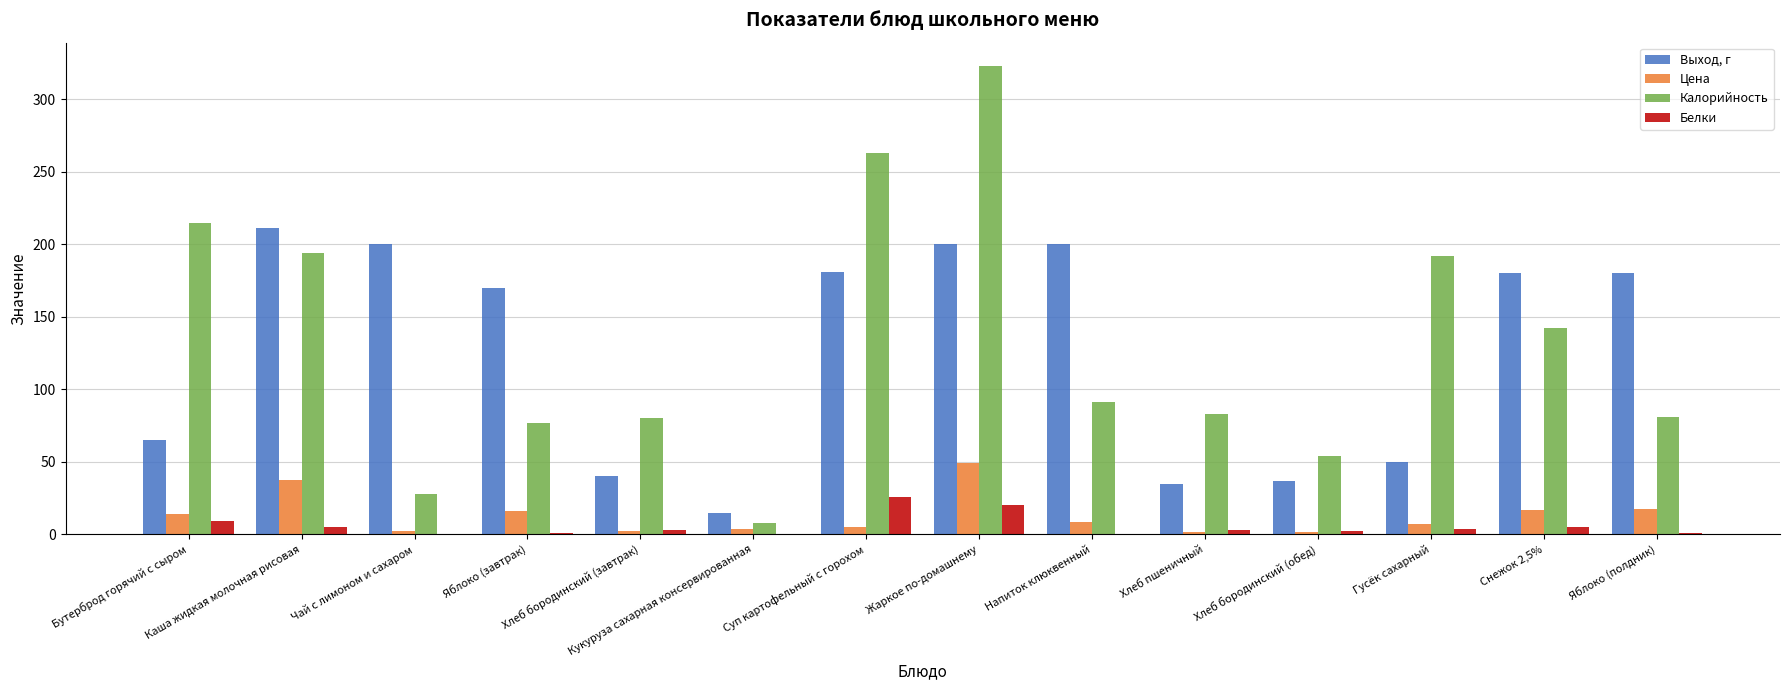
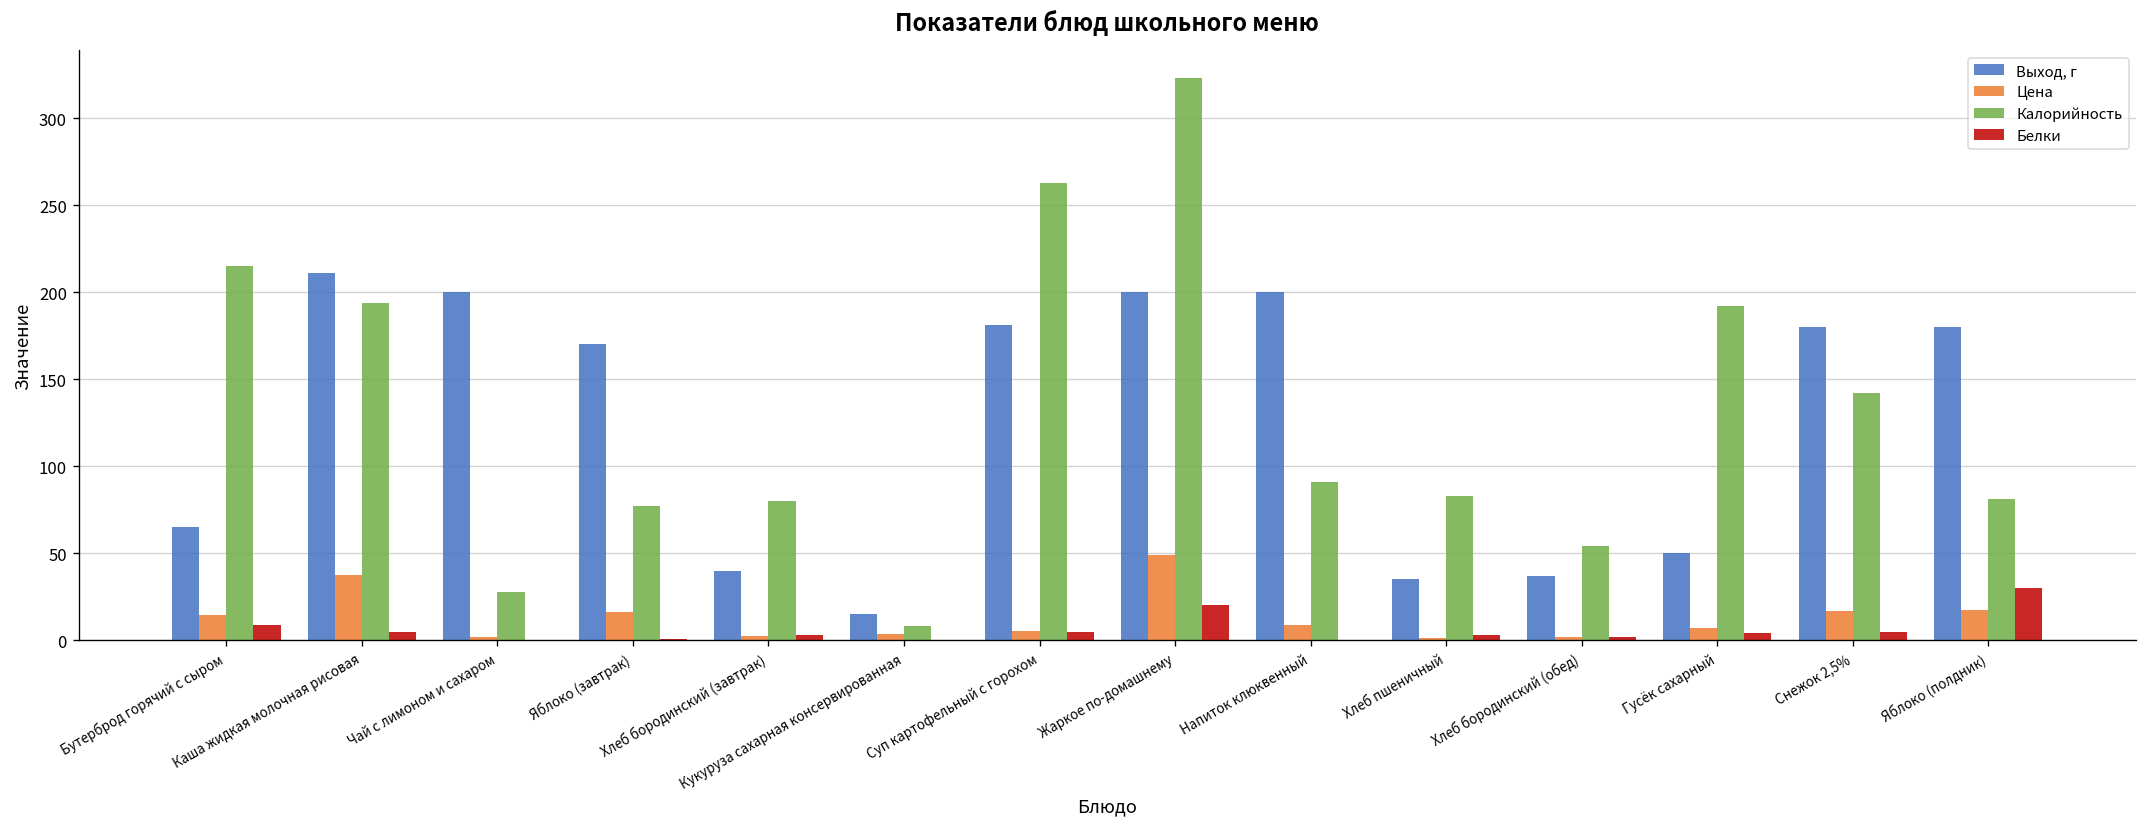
Белки, Суп картофельный с горохом: 26 -> 5
Белки, Яблоко (полдник): 1 -> 30
